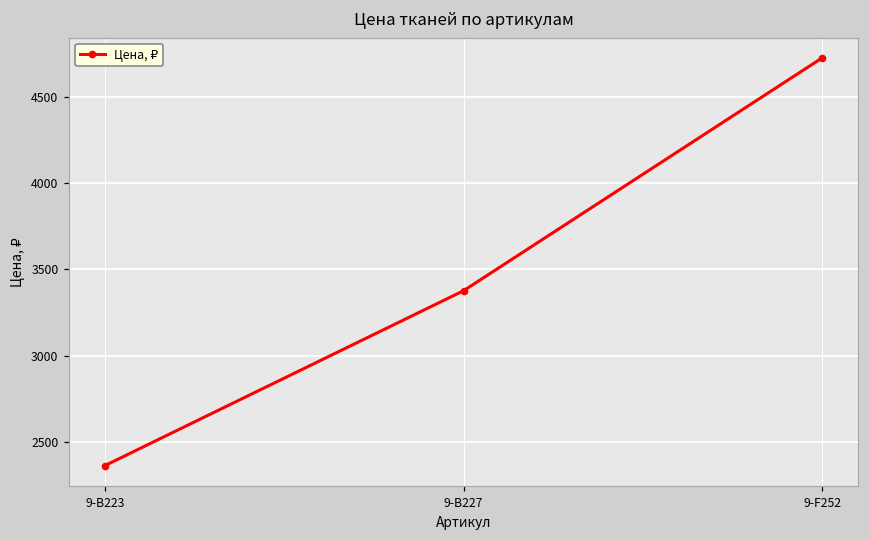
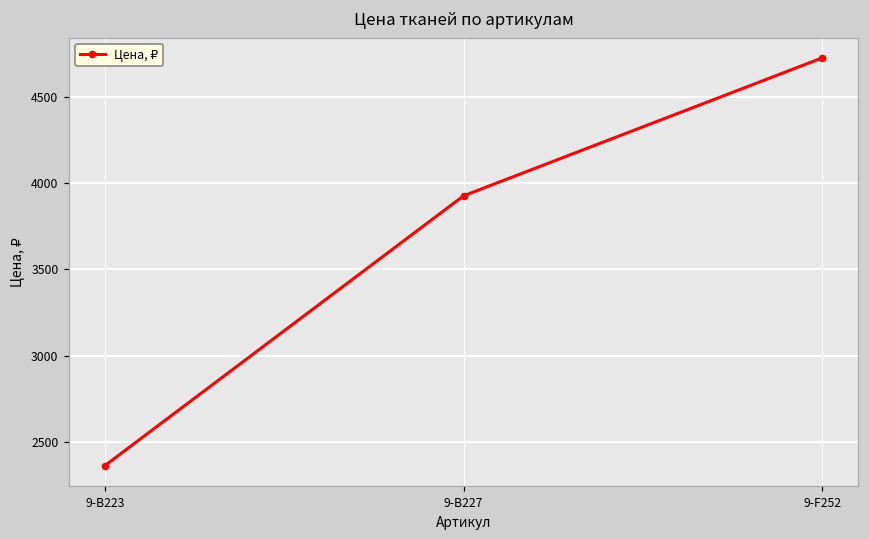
9-B227: 3380 -> 3930
